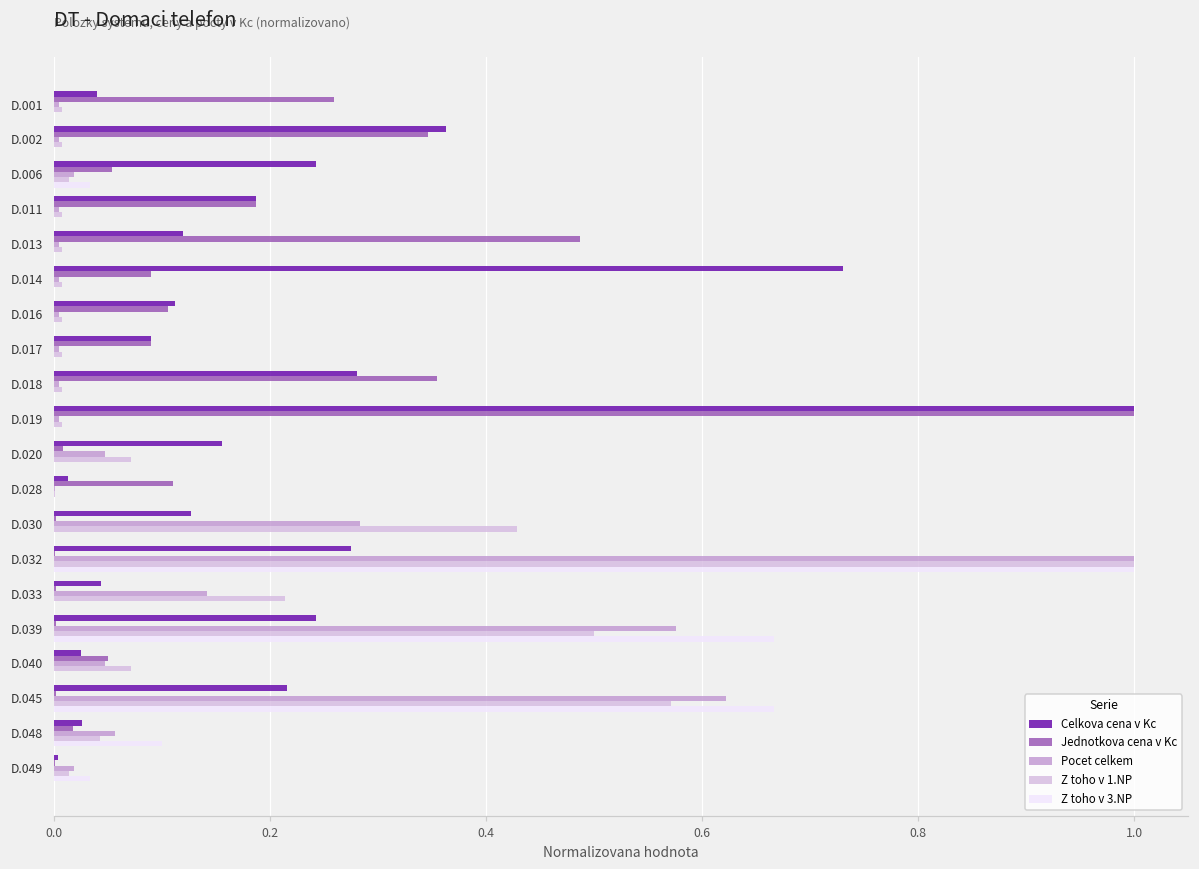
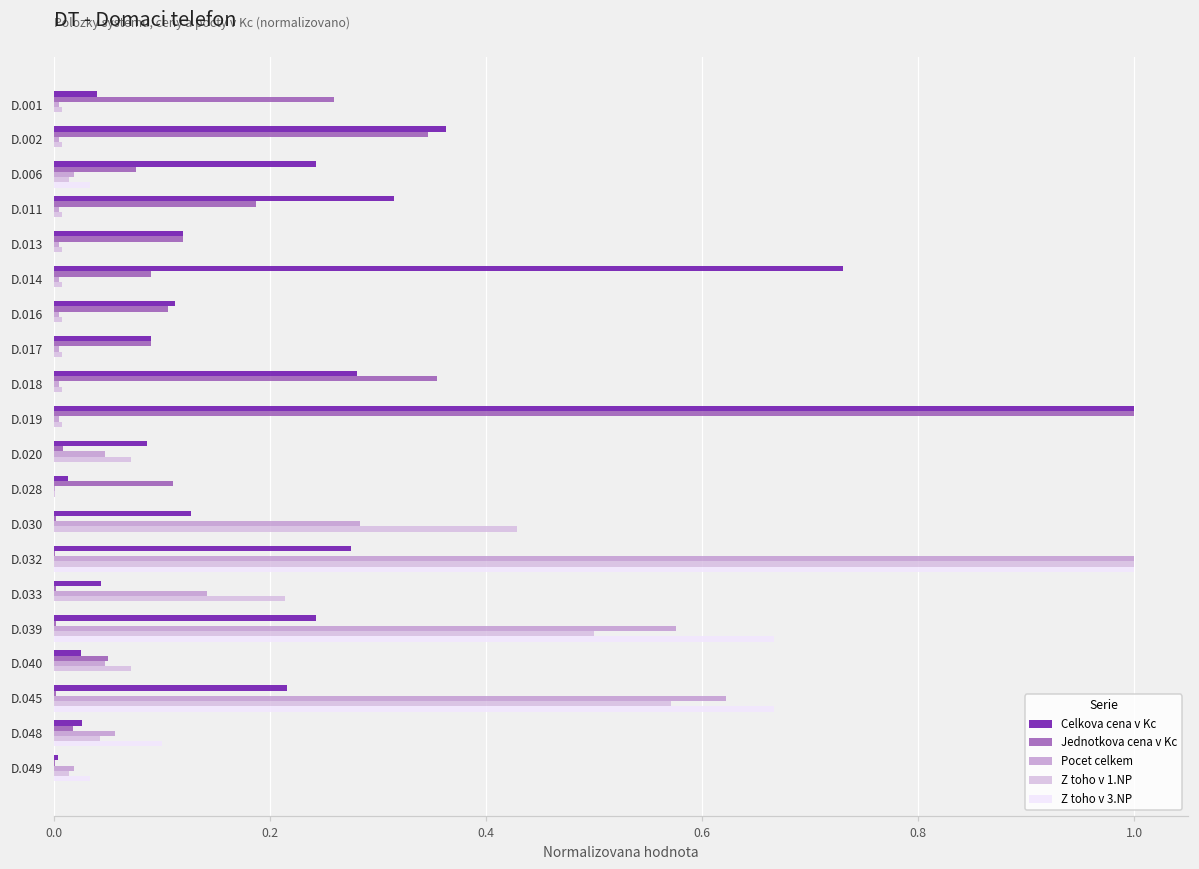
Jednotkova cena v Kc, D.006: 0.05 -> 0.08
Celkova cena v Kc, D.011: 0.19 -> 0.31
Jednotkova cena v Kc, D.013: 0.49 -> 0.12
Celkova cena v Kc, D.020: 0.16 -> 0.09
